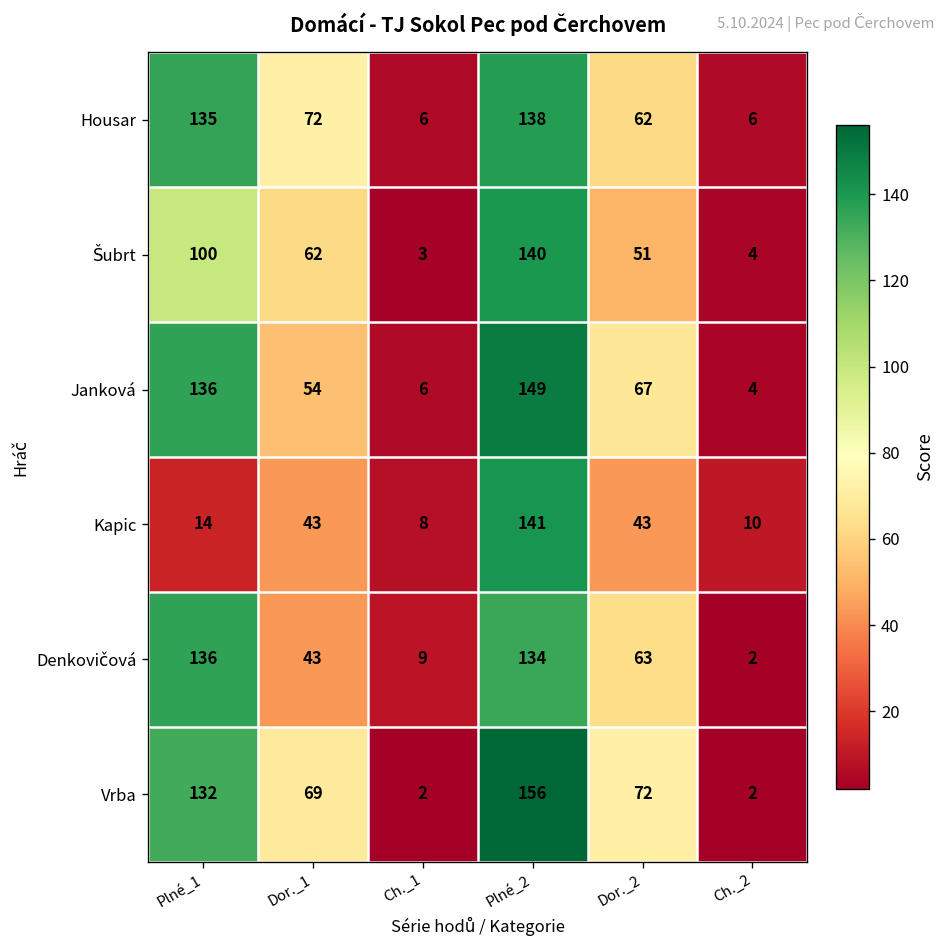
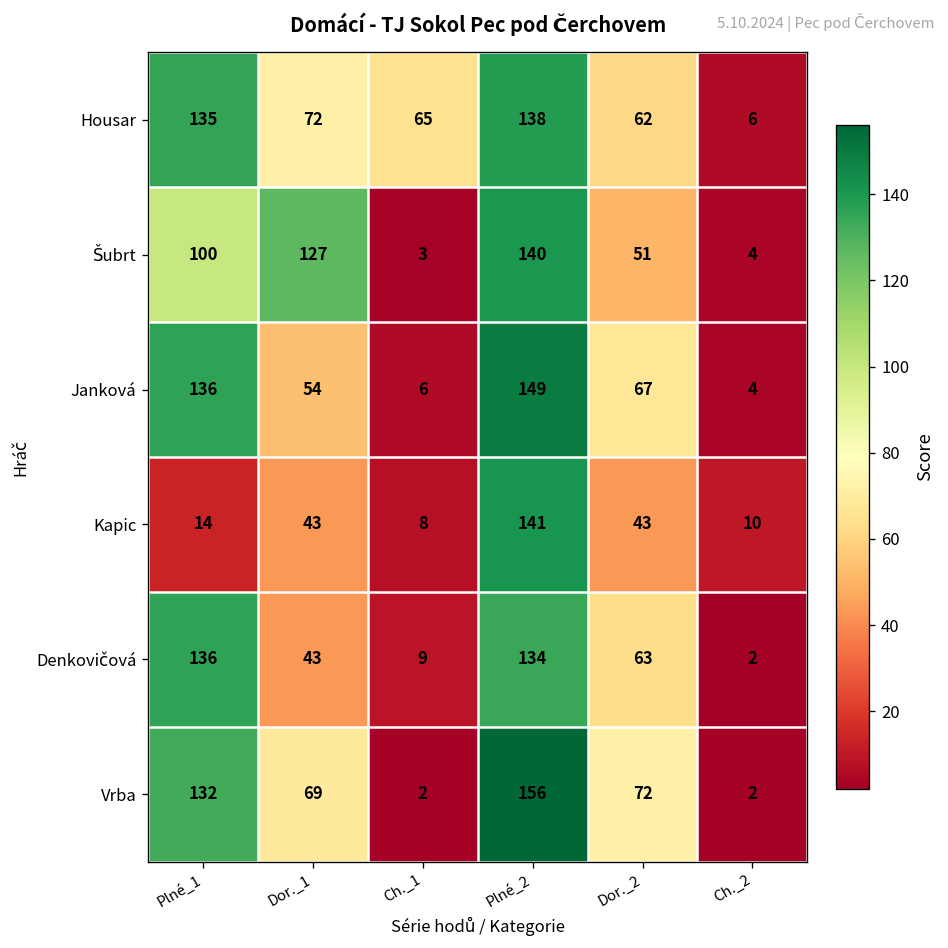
Housar, Ch._1: 6 -> 65
Šubrt, Dor._1: 62 -> 127
